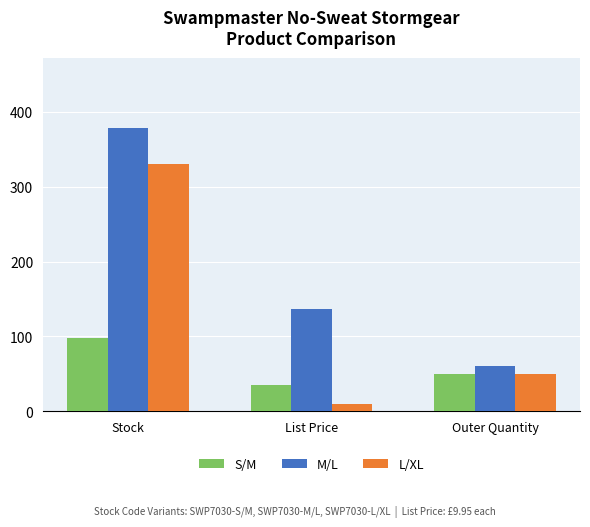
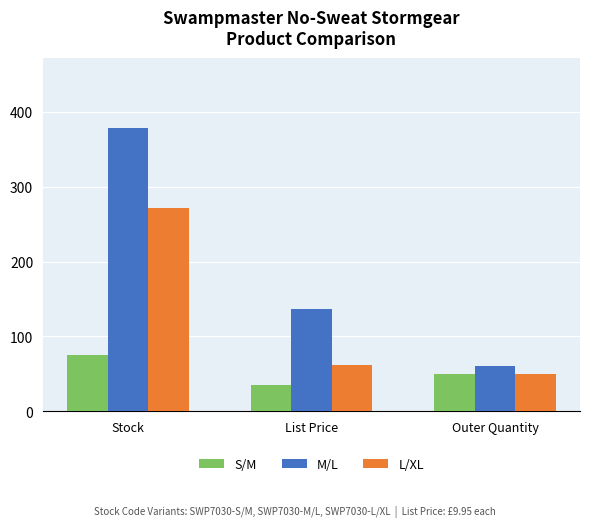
S/M, Stock: 100 -> 80
L/XL, Stock: 330 -> 270
L/XL, List Price: 10 -> 60
